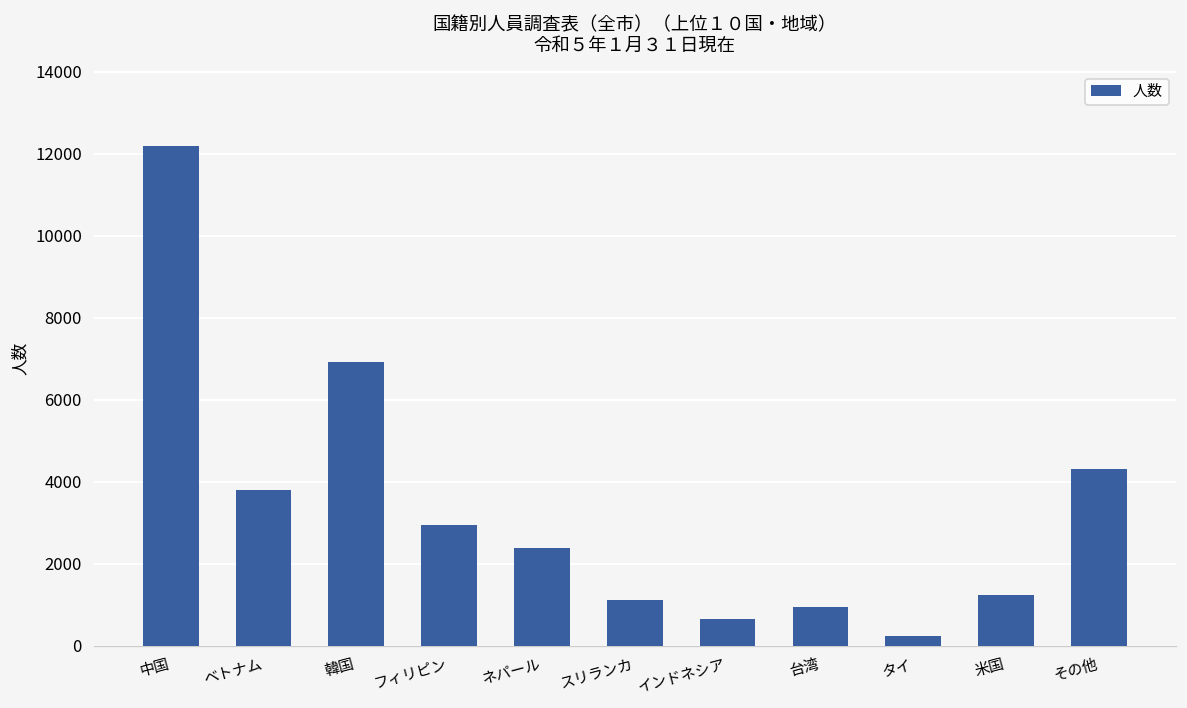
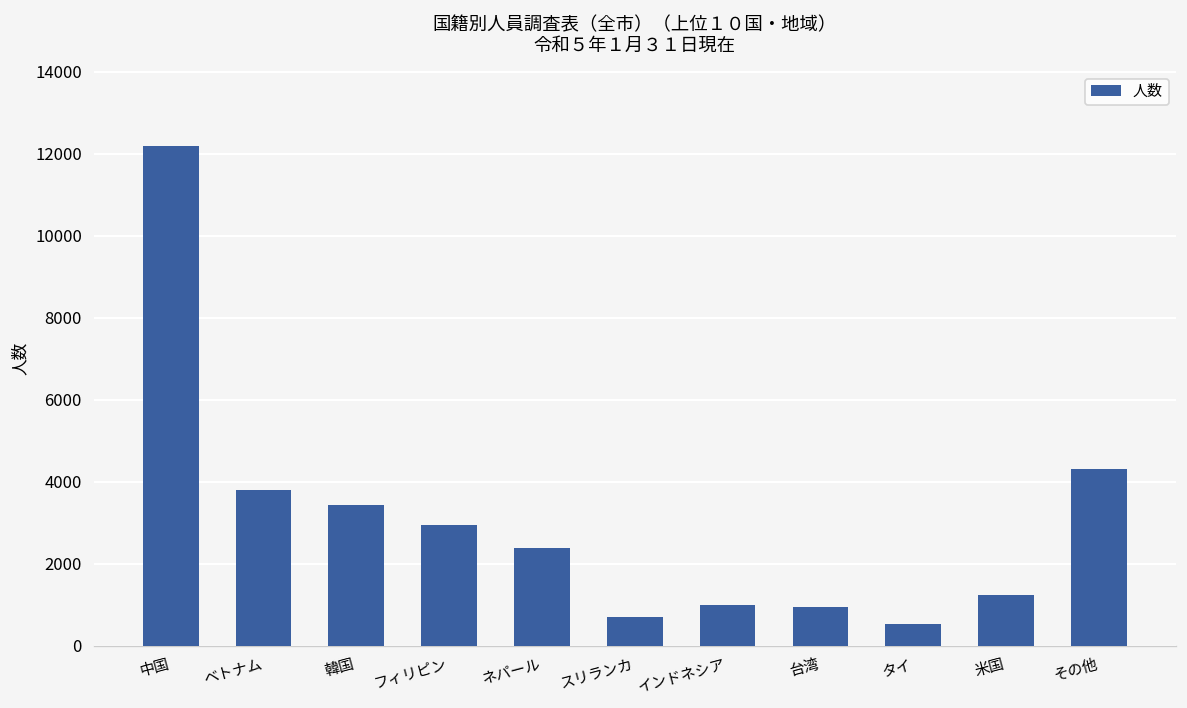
韓国: 6900 -> 3400
スリランカ: 1100 -> 700
インドネシア: 700 -> 1000
タイ: 200 -> 500
